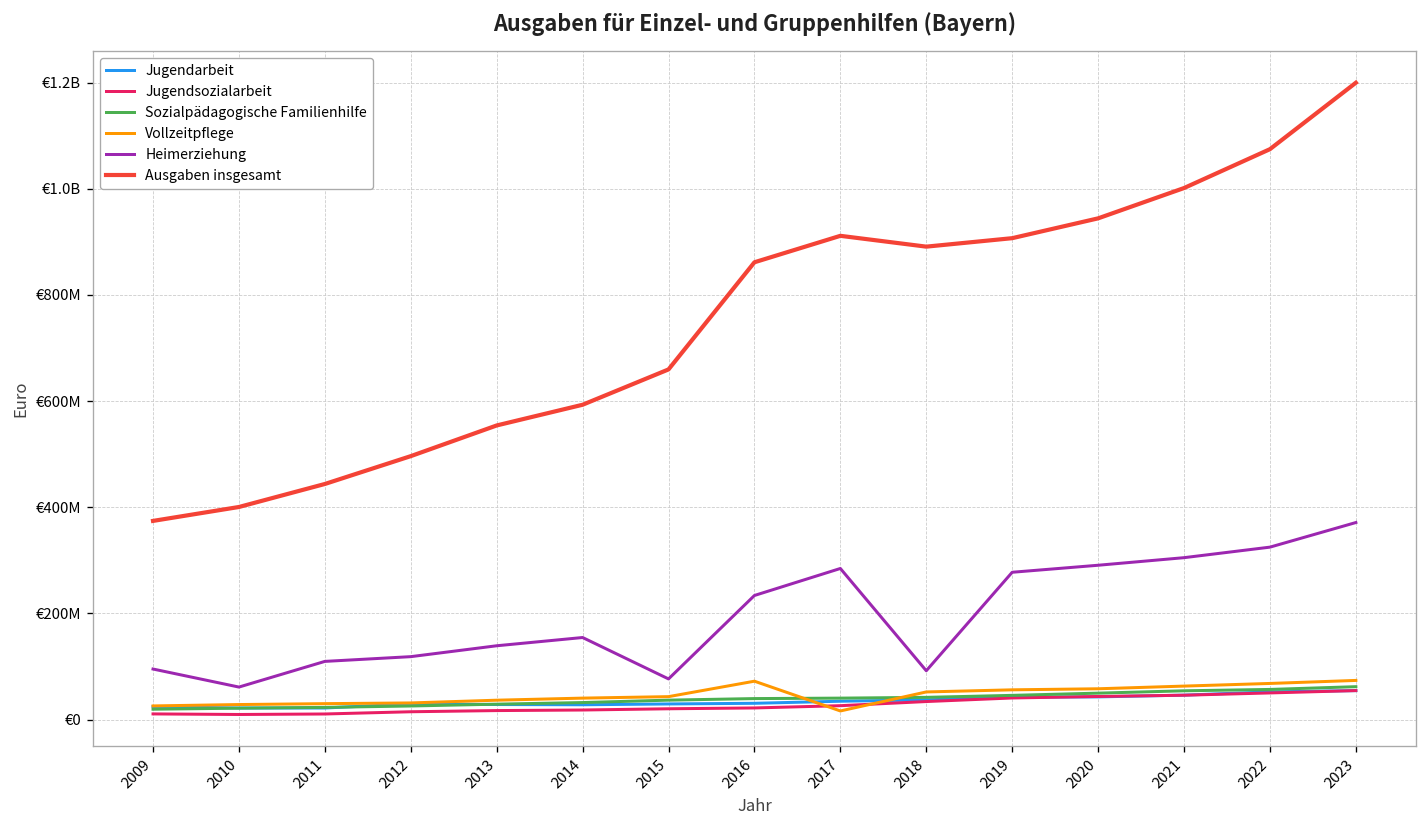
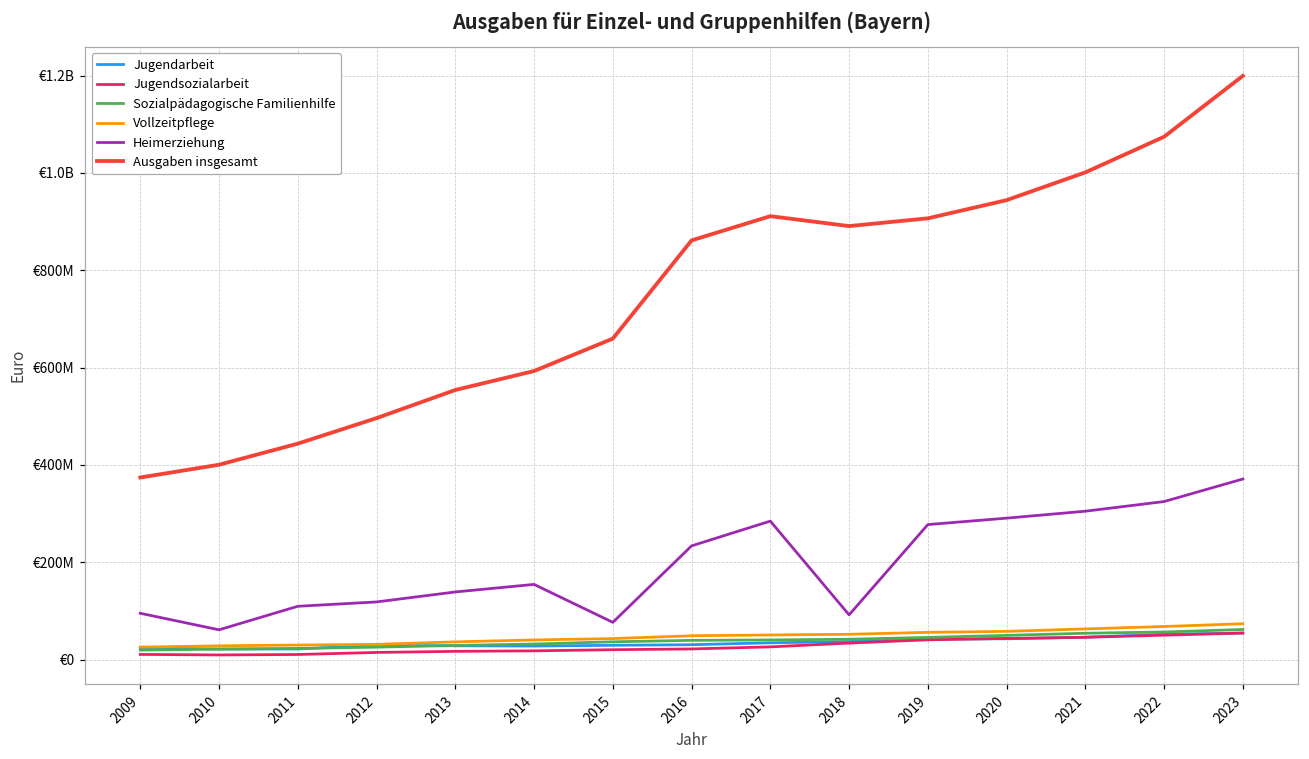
Vollzeitpflege, 2016: €70000000 -> €50000000
Vollzeitpflege, 2017: €20000000 -> €50000000
